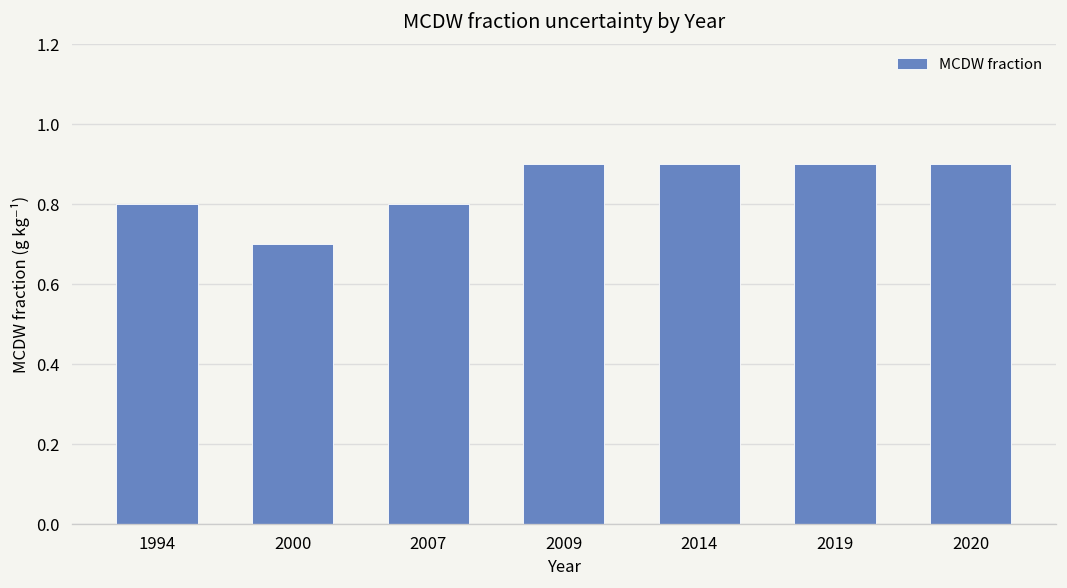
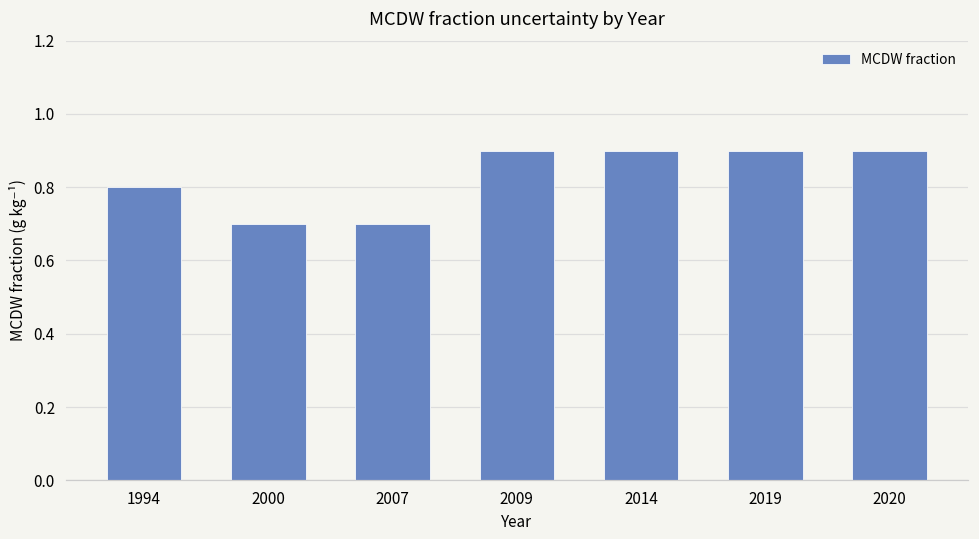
2007: 0.8 -> 0.7
